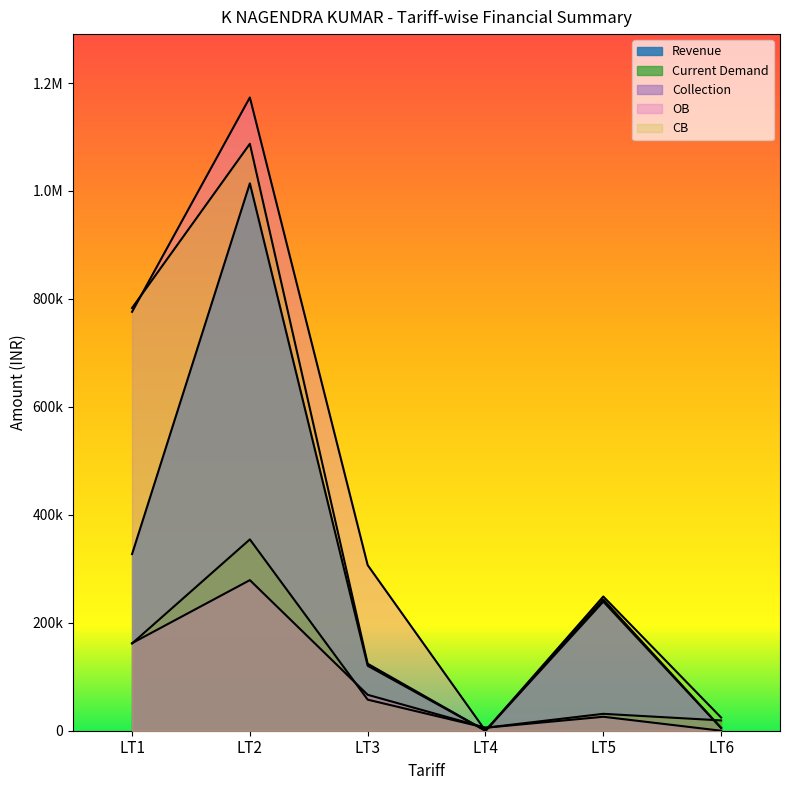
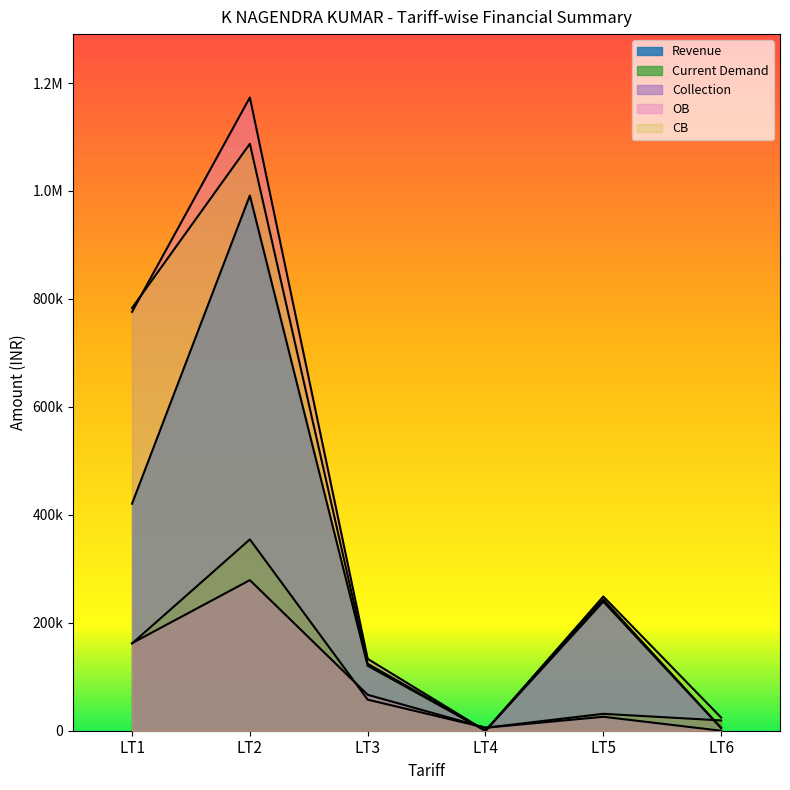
Revenue, LT1: 330000 -> 420000
Revenue, LT2: 1010000 -> 990000
OB, LT3: 310000 -> 130000
